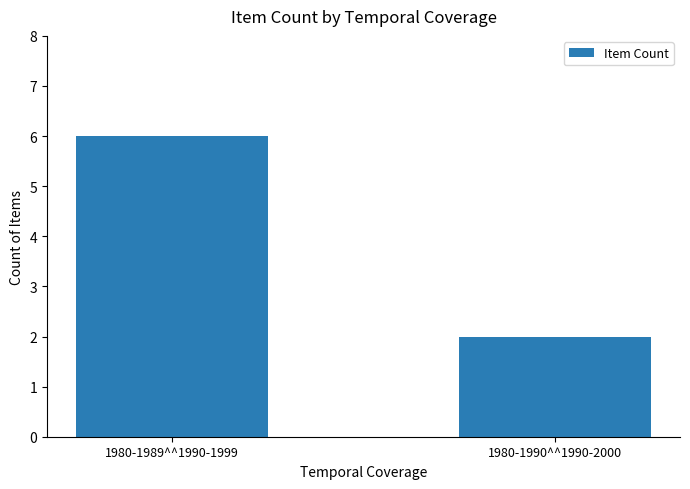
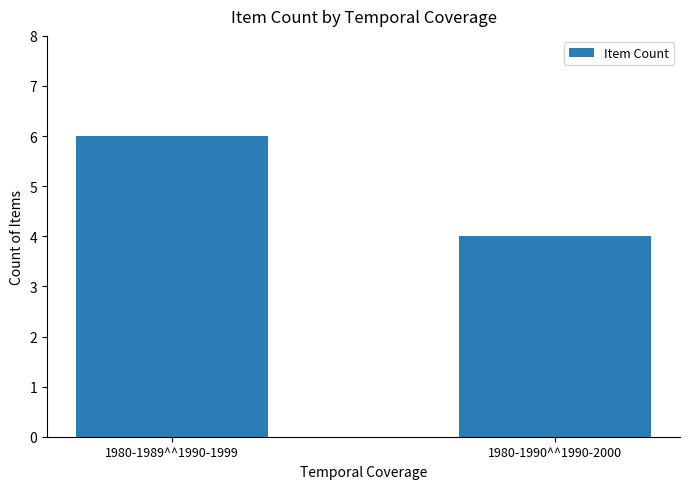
1980-1990^^1990-2000: 2 -> 4
